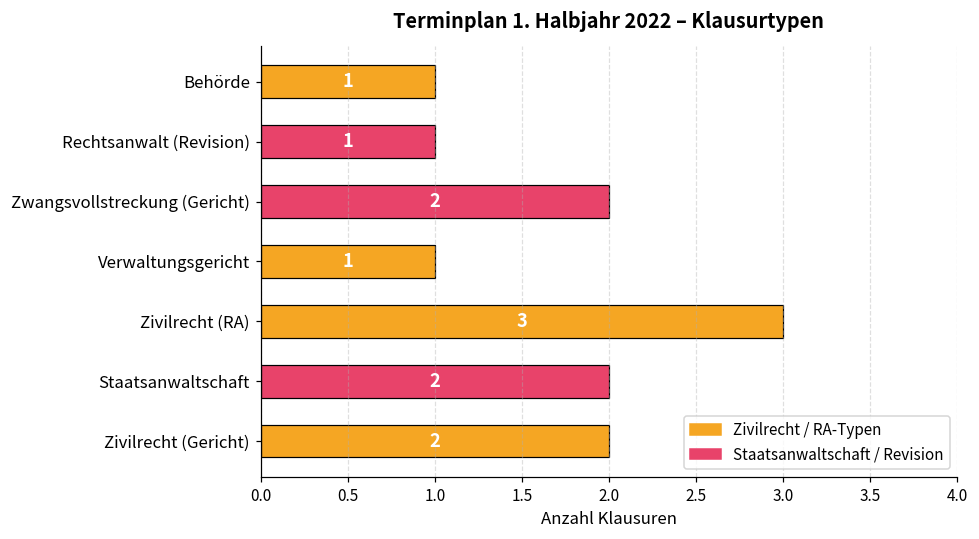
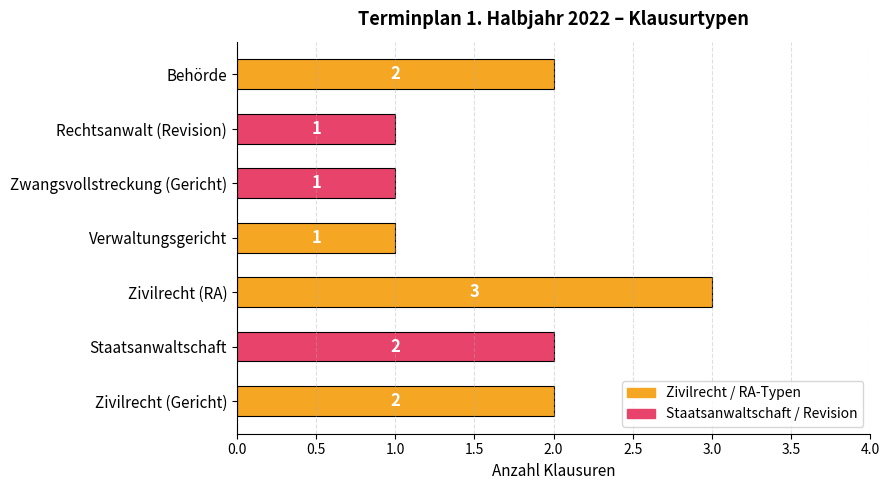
Behörde: 1 -> 2
Zwangsvollstreckung (Gericht): 2 -> 1
